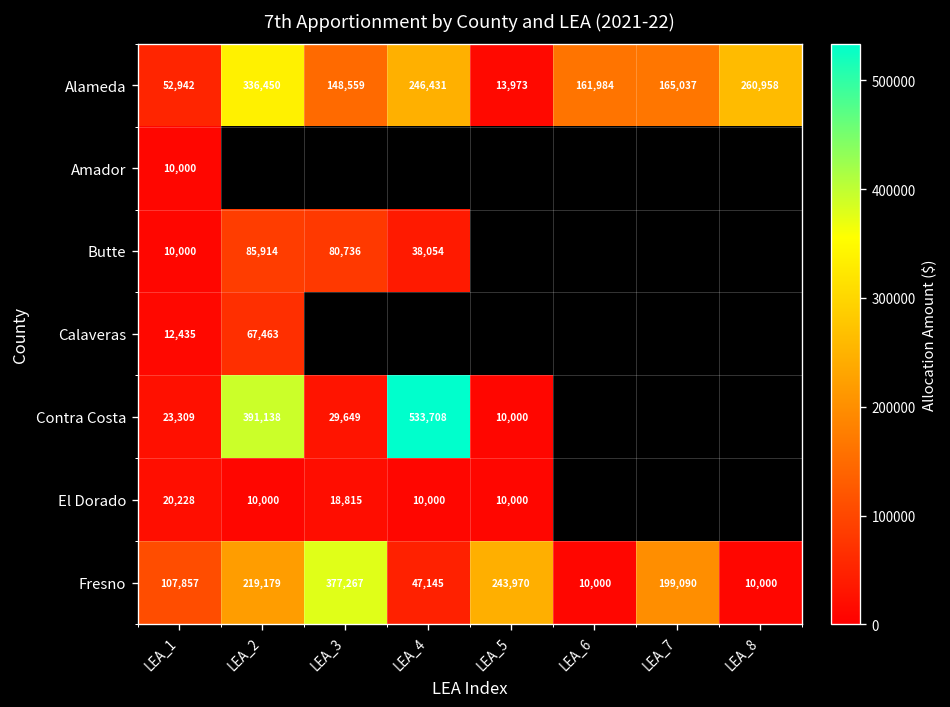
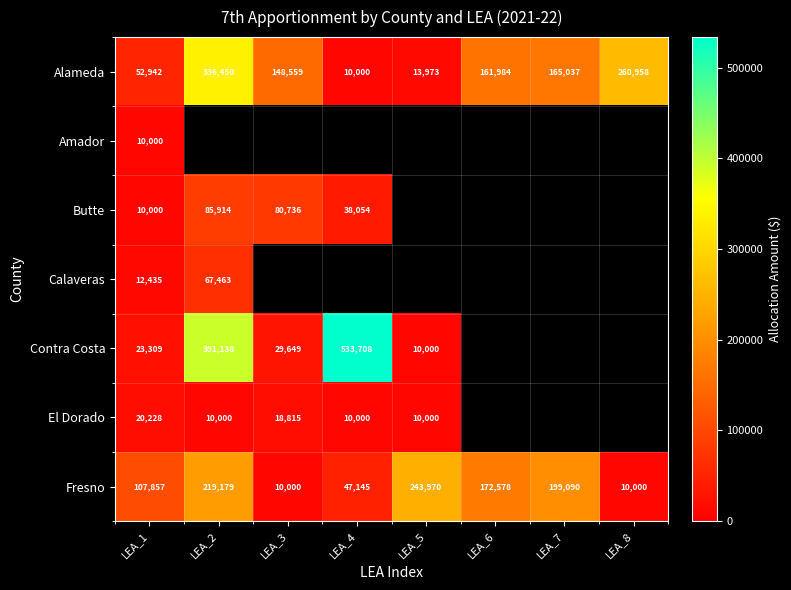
Alameda, LEA_4: 246,431 -> 10,000
Fresno, LEA_3: 377,267 -> 10,000
Fresno, LEA_6: 10,000 -> 172,578
